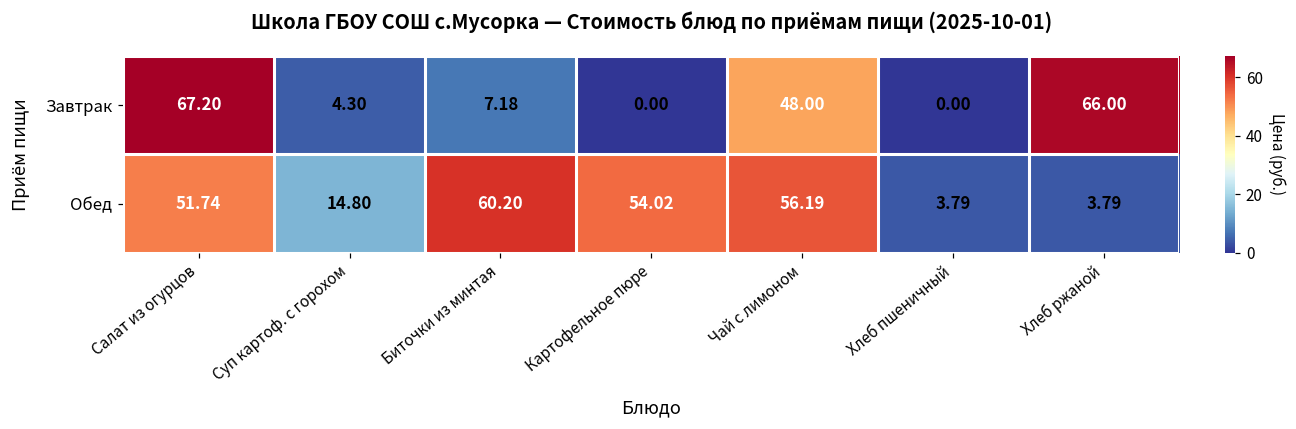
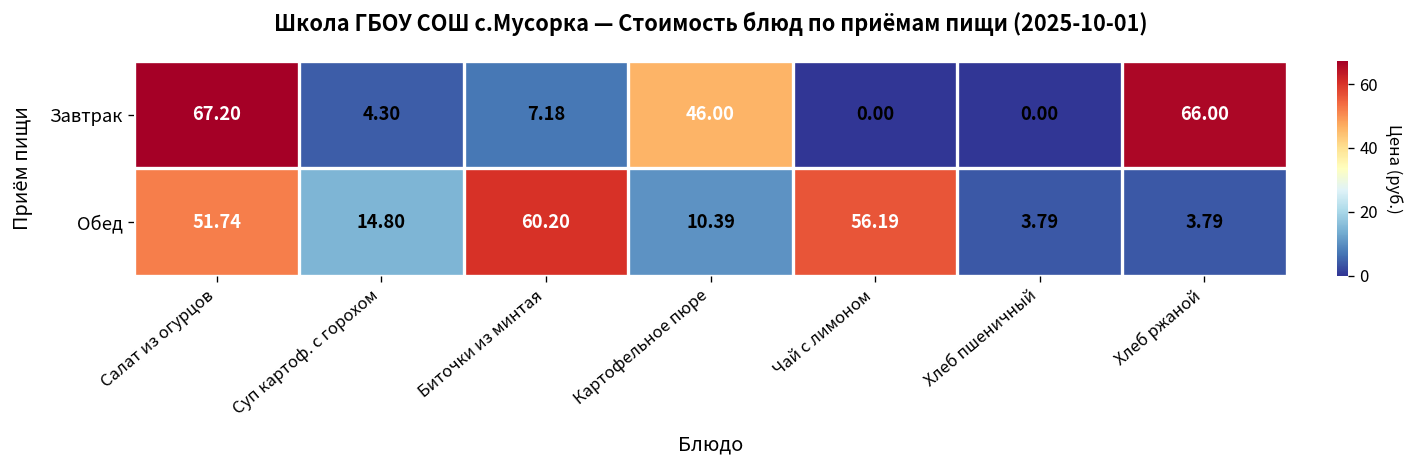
Завтрак, Картофельное пюре: 0.00 -> 46.00
Завтрак, Чай с лимоном: 48.00 -> 0.00
Обед, Картофельное пюре: 54.02 -> 10.39
